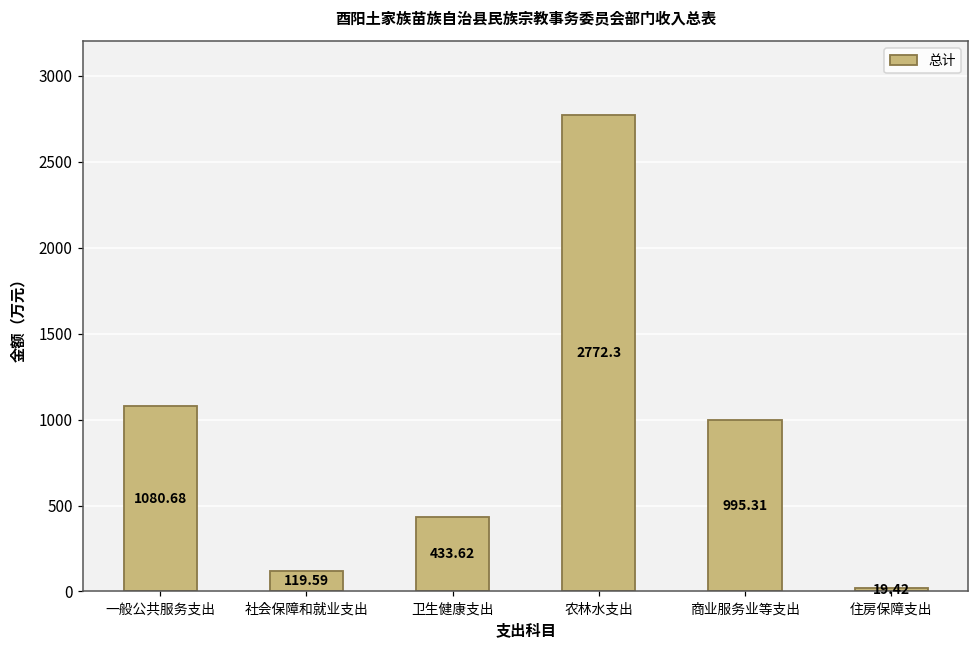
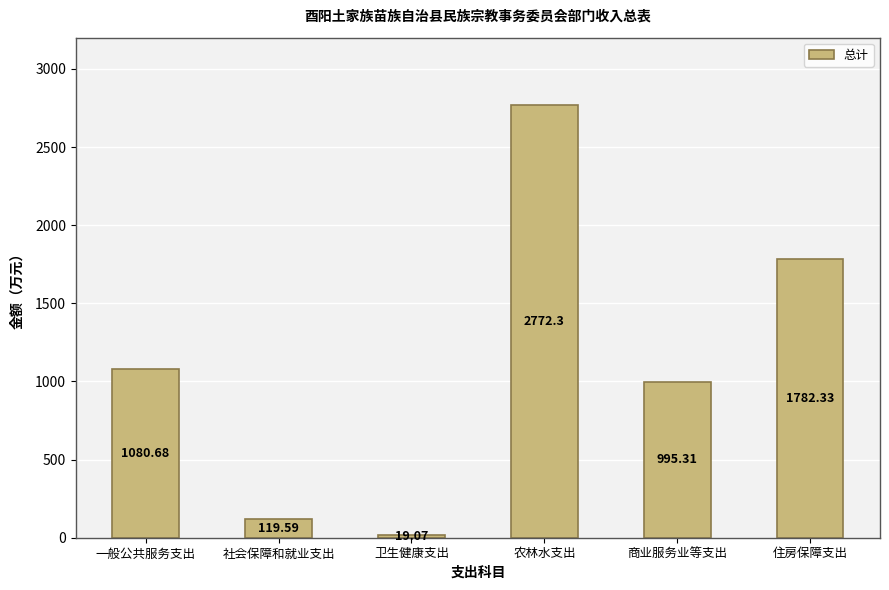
卫生健康支出: 433.62 -> 19.07
住房保障支出: 19.42 -> 1782.33
